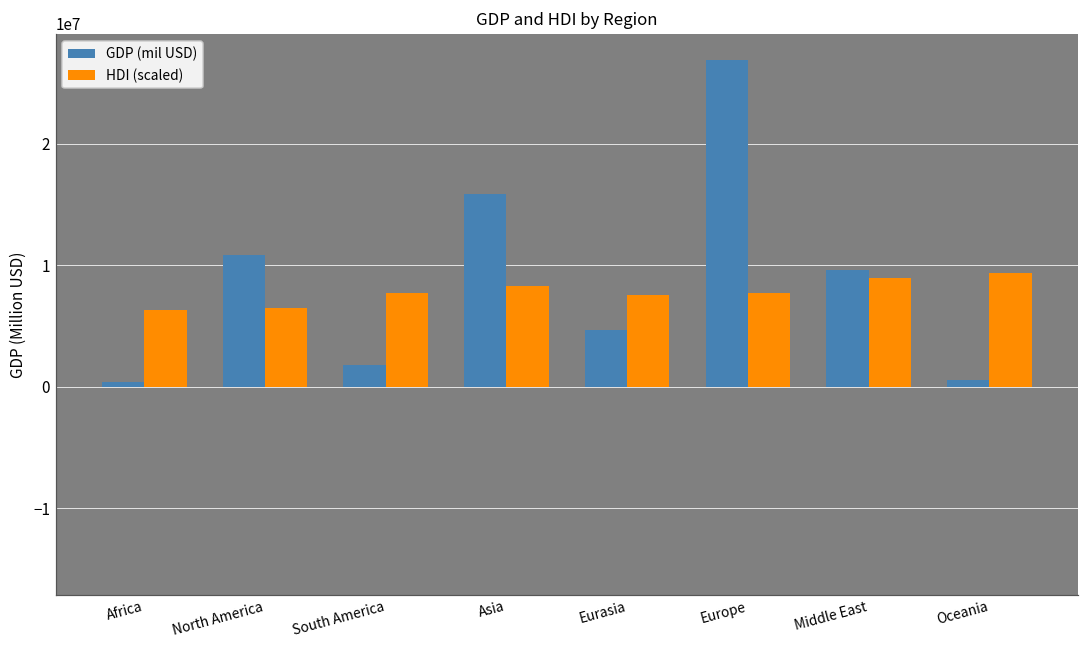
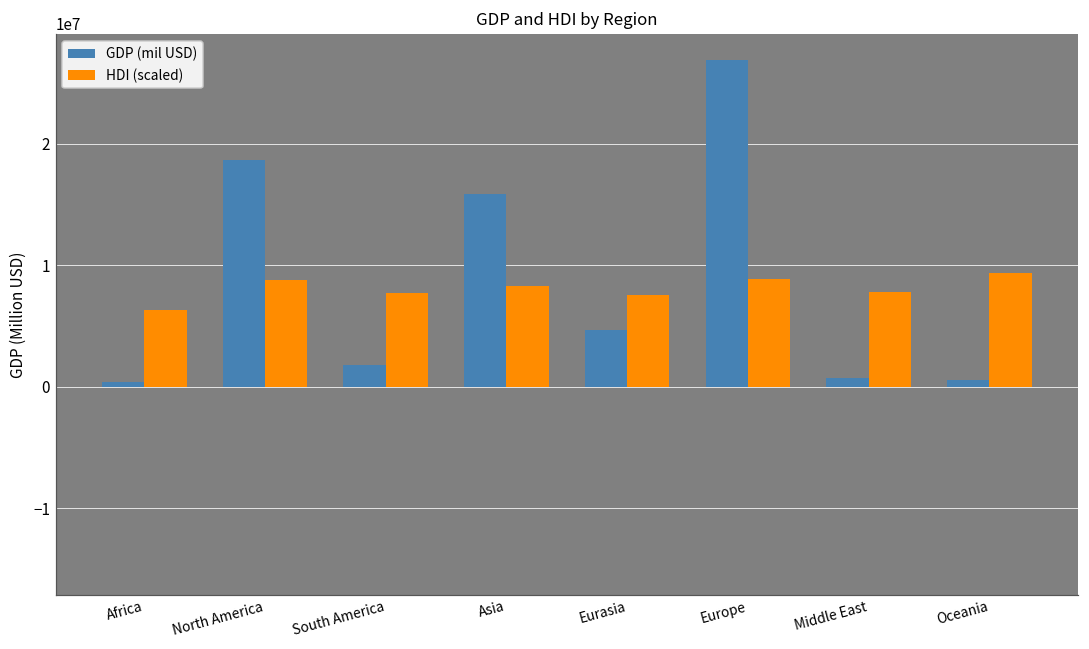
GDP (mil USD), North America: 10800000 -> 18700000
HDI (scaled), North America: 6500000 -> 8700000
HDI (scaled), Europe: 7700000 -> 8900000
GDP (mil USD), Middle East: 9600000 -> 700000
HDI (scaled), Middle East: 9000000 -> 7800000
